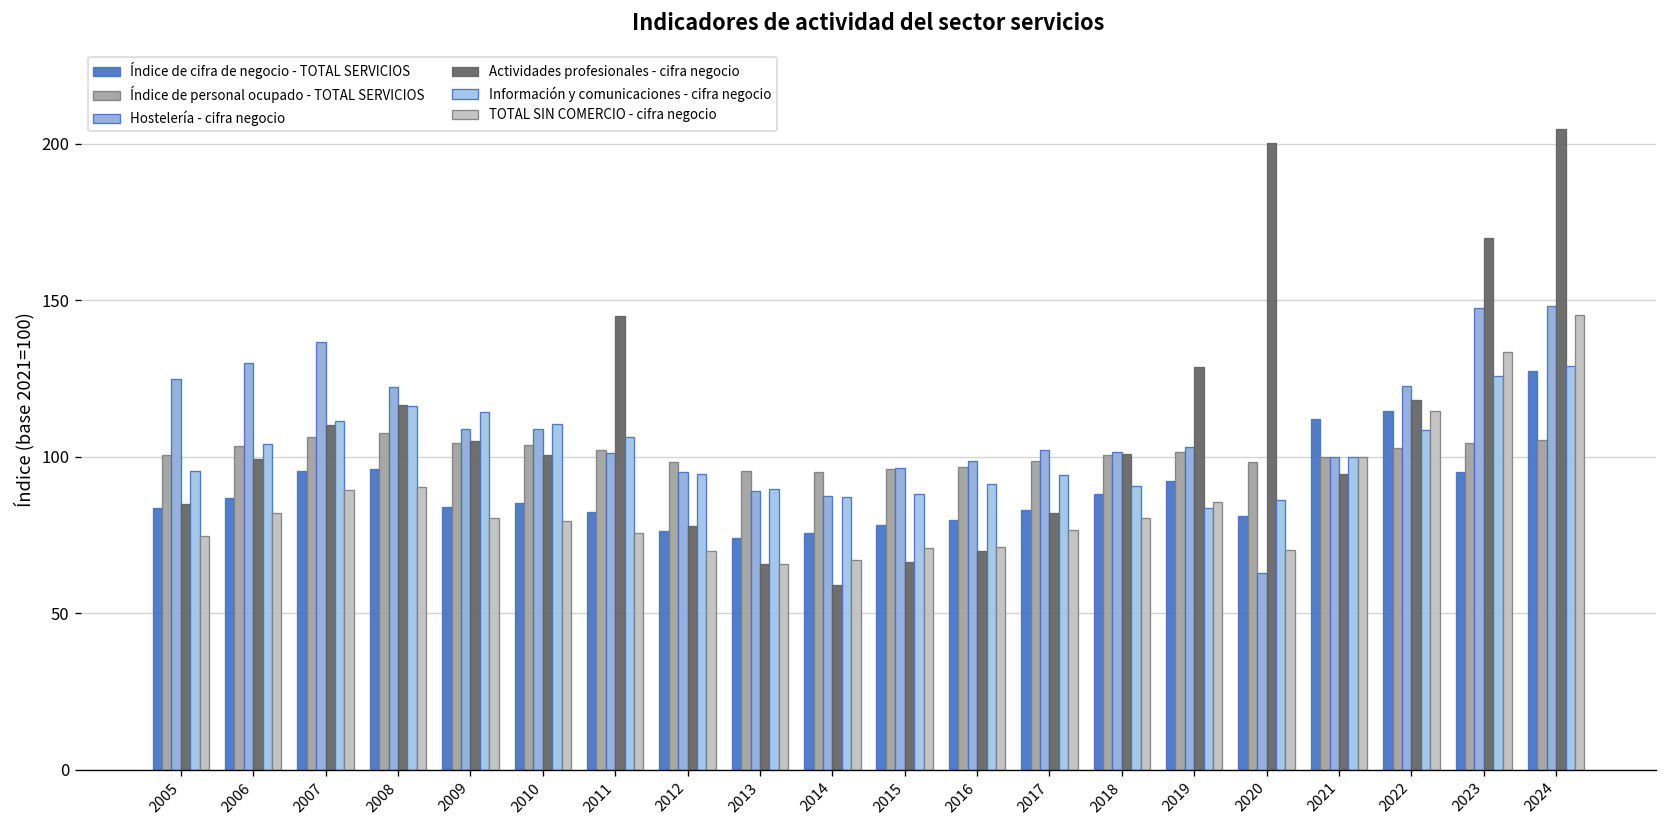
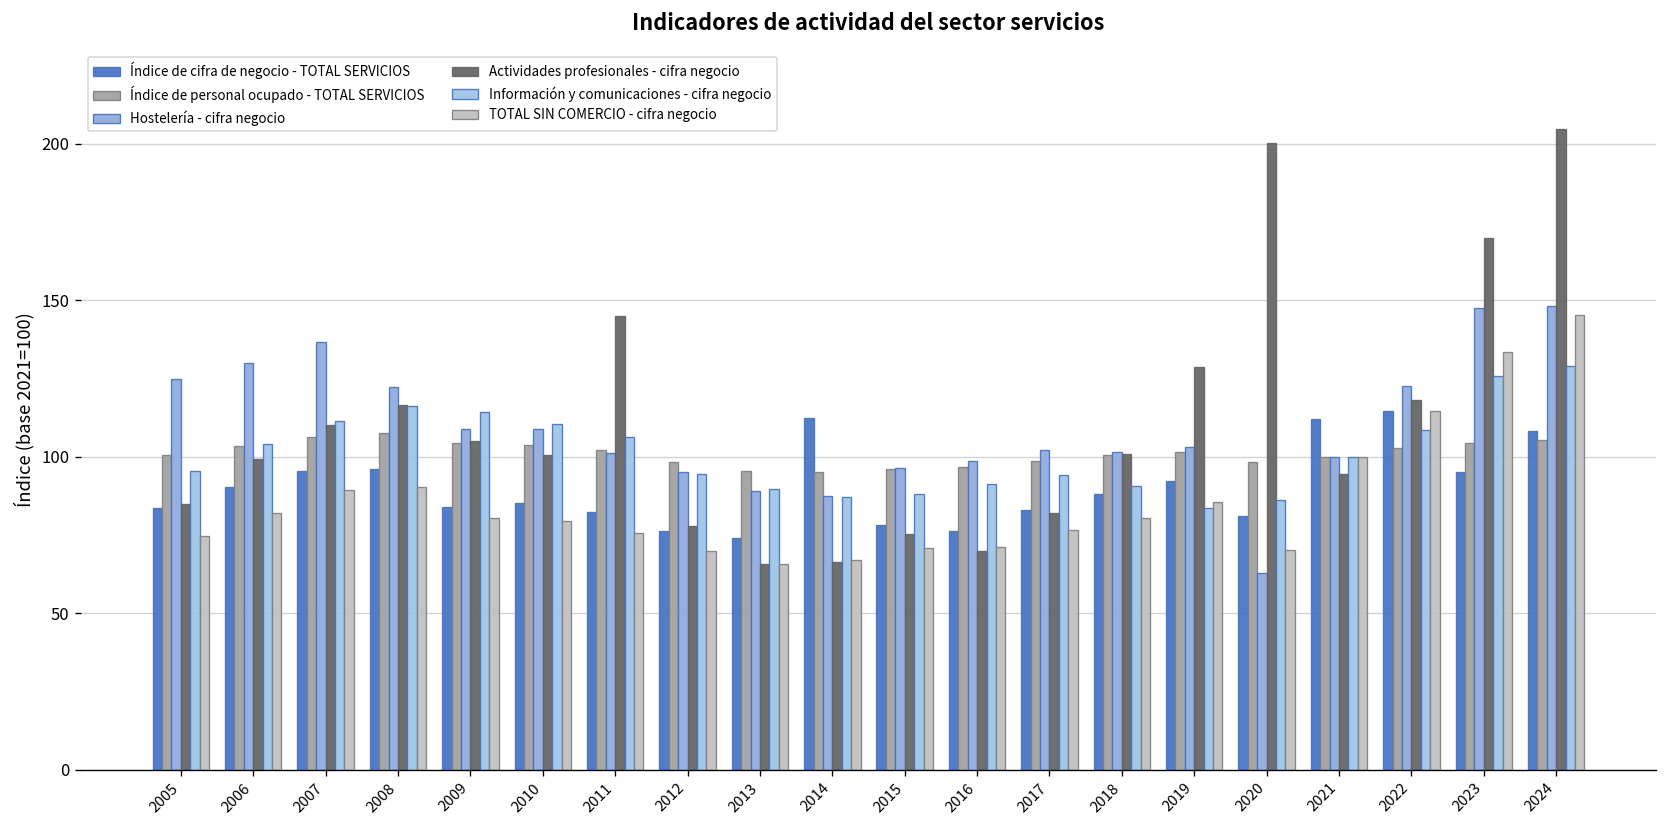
Índice de cifra de negocio - TOTAL SERVICIOS, 2006: 87 -> 90
Índice de cifra de negocio - TOTAL SERVICIOS, 2014: 76 -> 113
Actividades profesionales - cifra negocio, 2014: 59 -> 66
Actividades profesionales - cifra negocio, 2015: 66 -> 75
Índice de cifra de negocio - TOTAL SERVICIOS, 2016: 80 -> 76
Índice de cifra de negocio - TOTAL SERVICIOS, 2024: 127 -> 108
